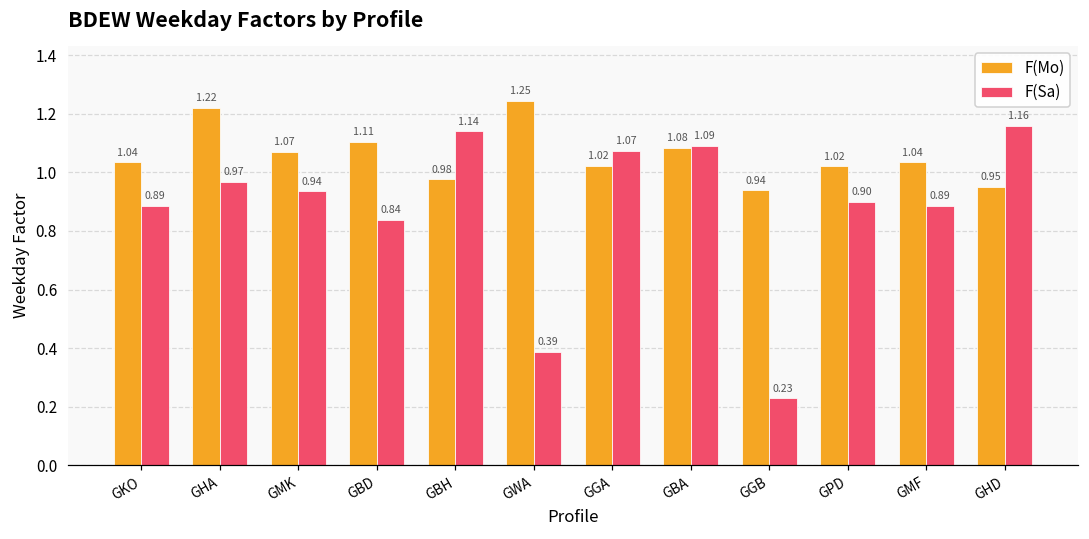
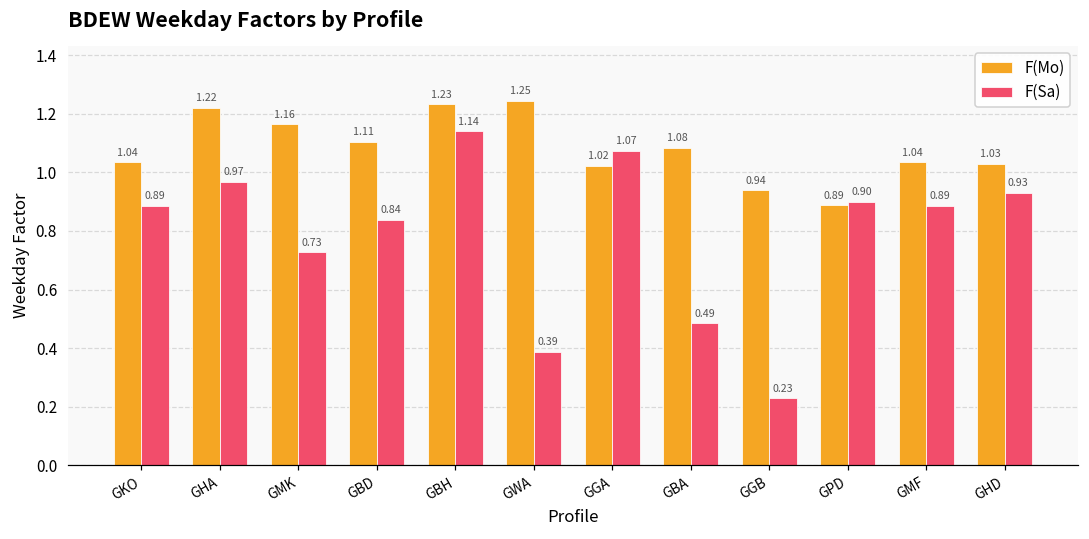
F(Mo), GMK: 1.07 -> 1.16
F(Sa), GMK: 0.94 -> 0.73
F(Mo), GBH: 0.98 -> 1.23
F(Sa), GBA: 1.09 -> 0.49
F(Mo), GPD: 1.02 -> 0.89
F(Mo), GHD: 0.95 -> 1.03
F(Sa), GHD: 1.16 -> 0.93
